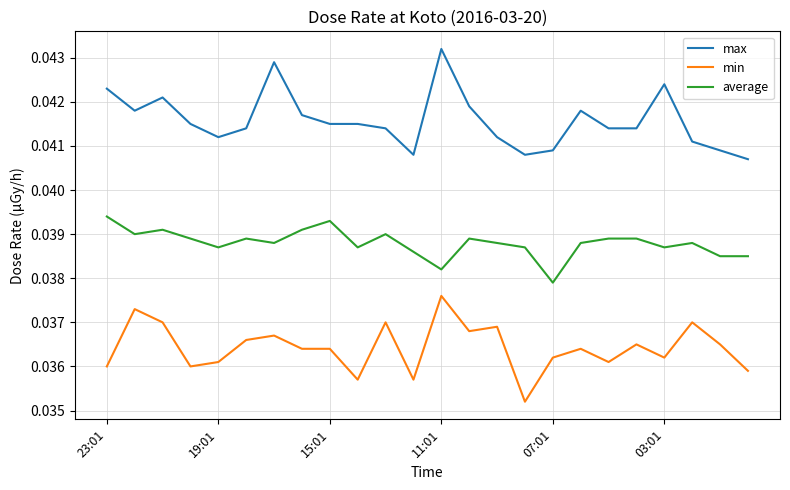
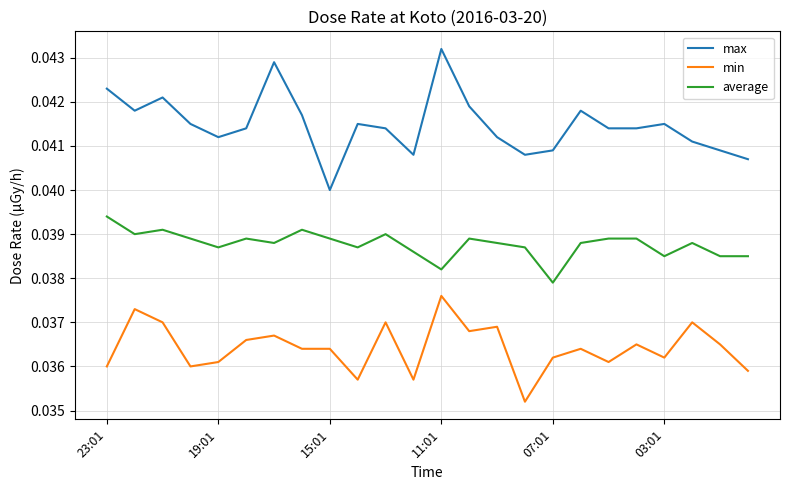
max, 15:01: 0.0415 -> 0.0400
average, 15:01: 0.0393 -> 0.0389
max, 03:01: 0.0424 -> 0.0415
average, 03:01: 0.0387 -> 0.0385
